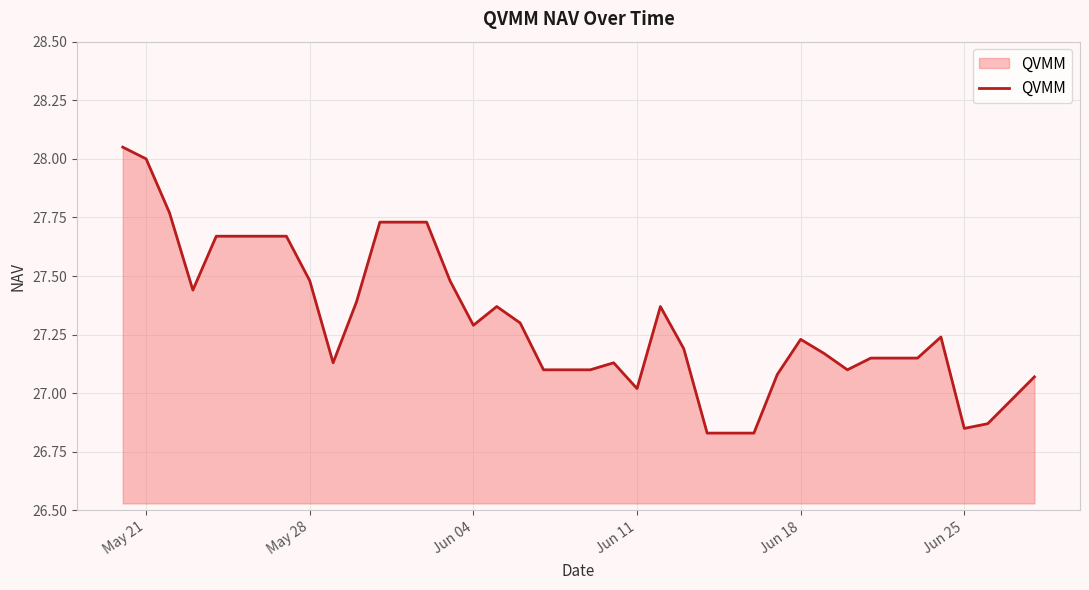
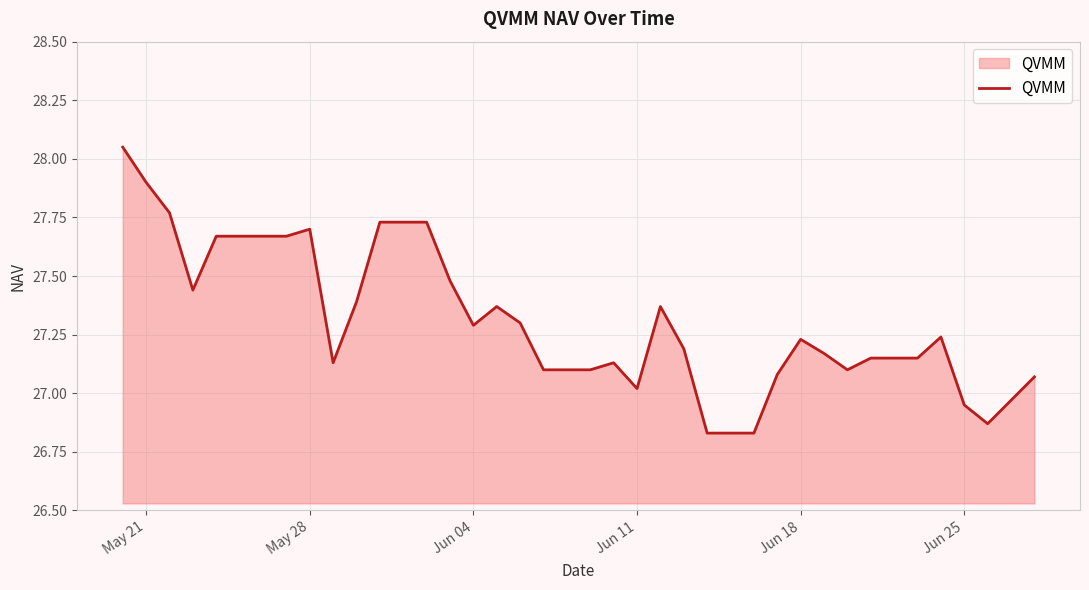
May 21: 28.0 -> 27.9
May 28: 27.48 -> 27.70
Jun 25: 26.85 -> 26.95
